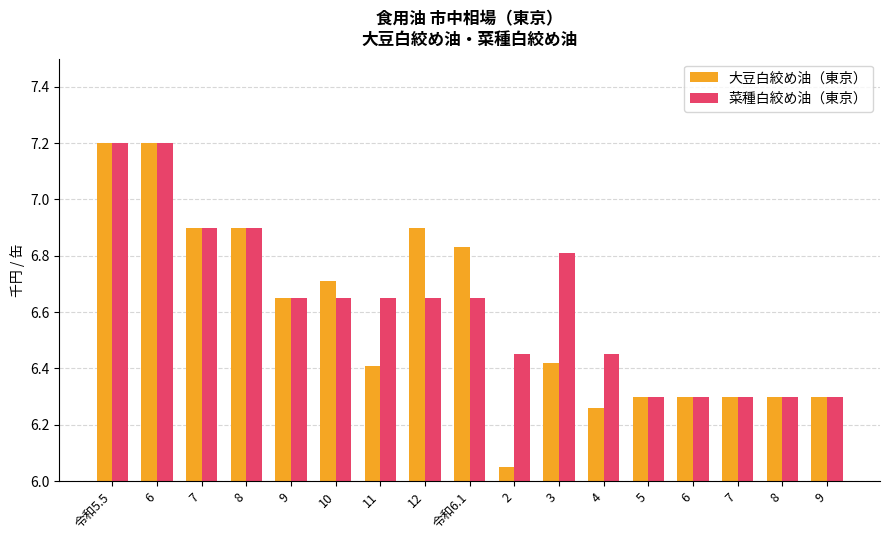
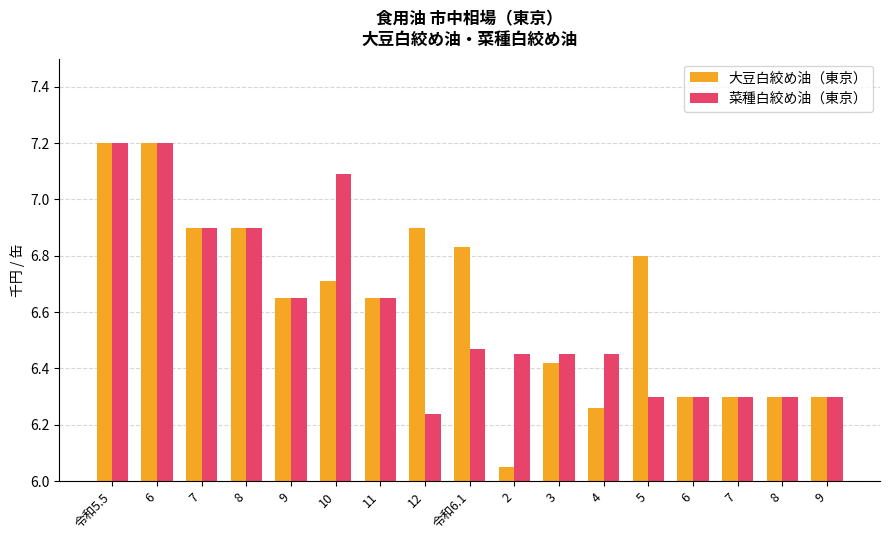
菜種白絞め油（東京）, 10: 6.65 -> 7.09
大豆白絞め油（東京）, 11: 6.41 -> 6.65
菜種白絞め油（東京）, 12: 6.65 -> 6.24
菜種白絞め油（東京）, 令和6.1: 6.65 -> 6.47
菜種白絞め油（東京）, 3: 6.81 -> 6.45
大豆白絞め油（東京）, 5: 6.3 -> 6.8
